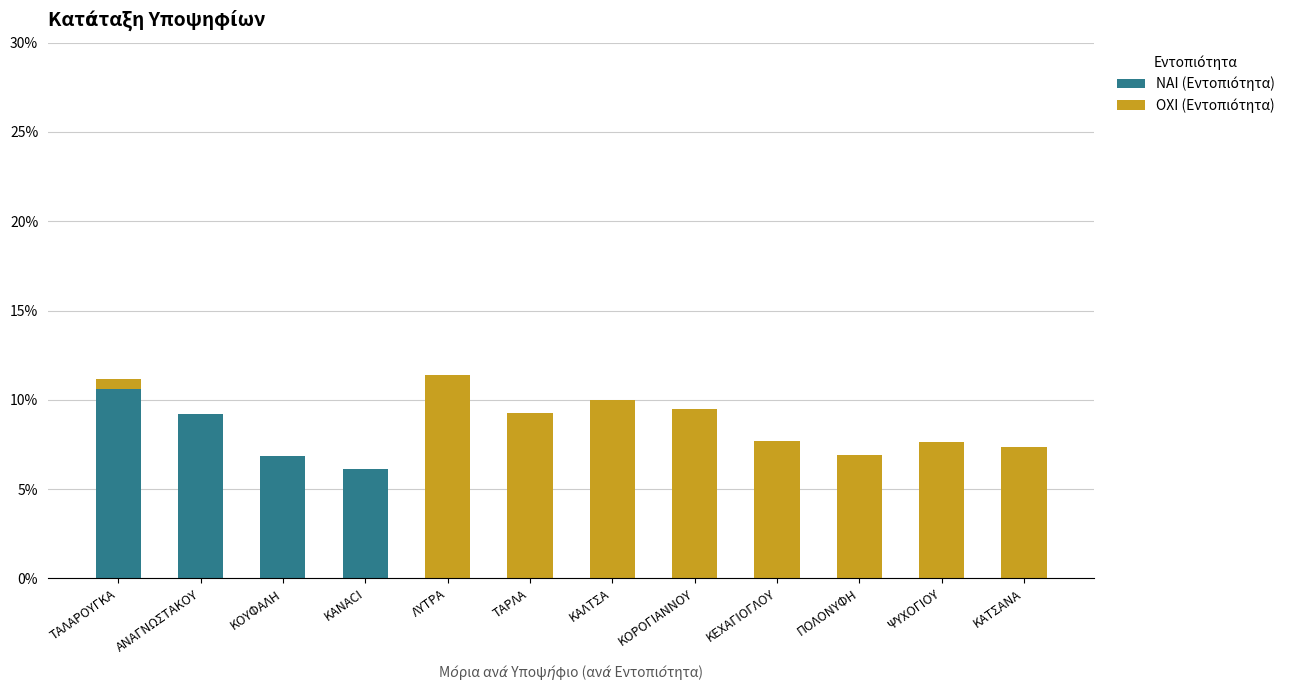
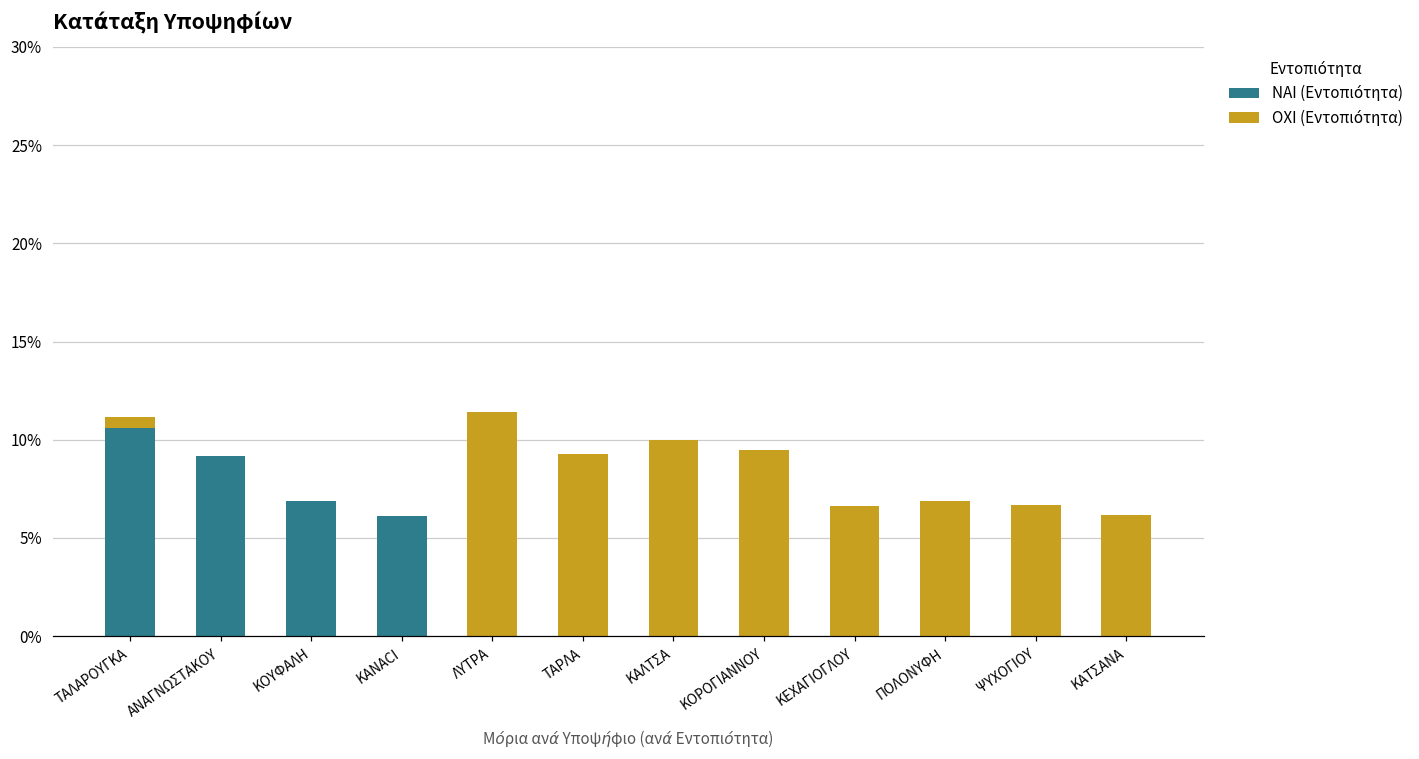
ΟΧΙ (Εντοπιότητα), ΚΕΧΑΓΙΟΓΛΟΥ: 7.7% -> 6.6%
ΟΧΙ (Εντοπιότητα), ΨΥΧΟΓΙΟΥ: 7.6% -> 6.7%
ΟΧΙ (Εντοπιότητα), ΚΑΤΣΑΝΑ: 7.3% -> 6.2%
